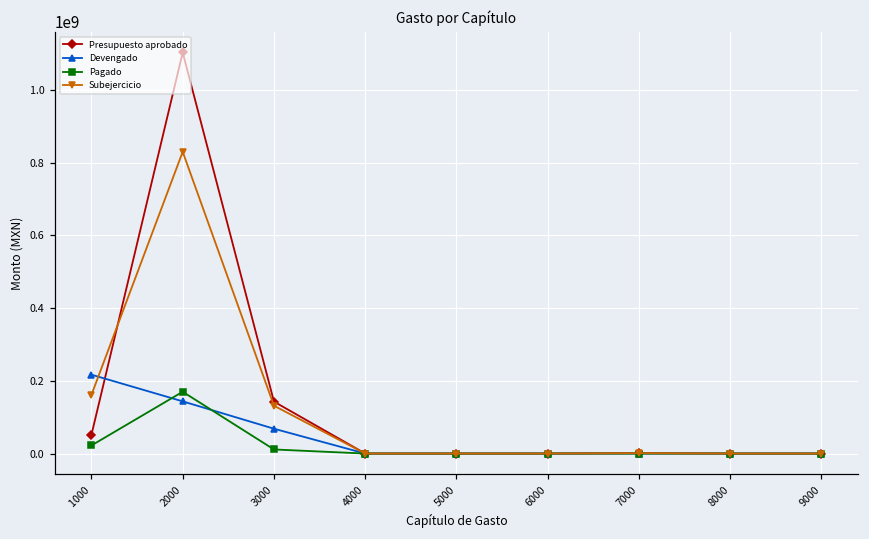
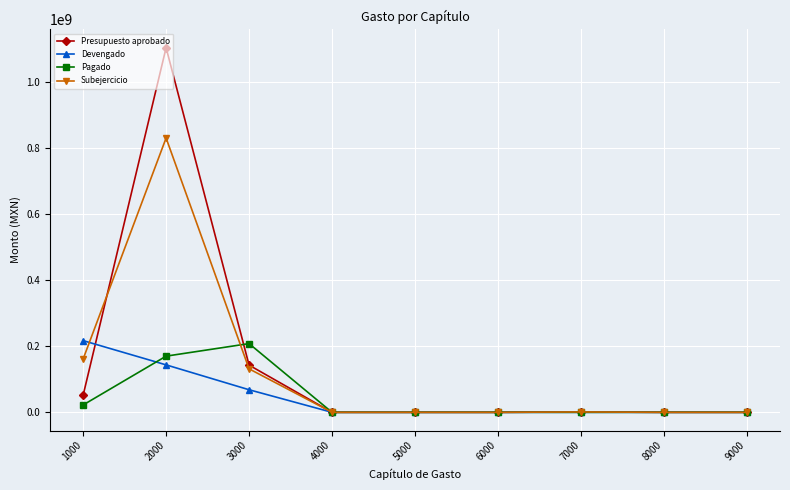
Pagado, 3000: 10000000 -> 210000000
